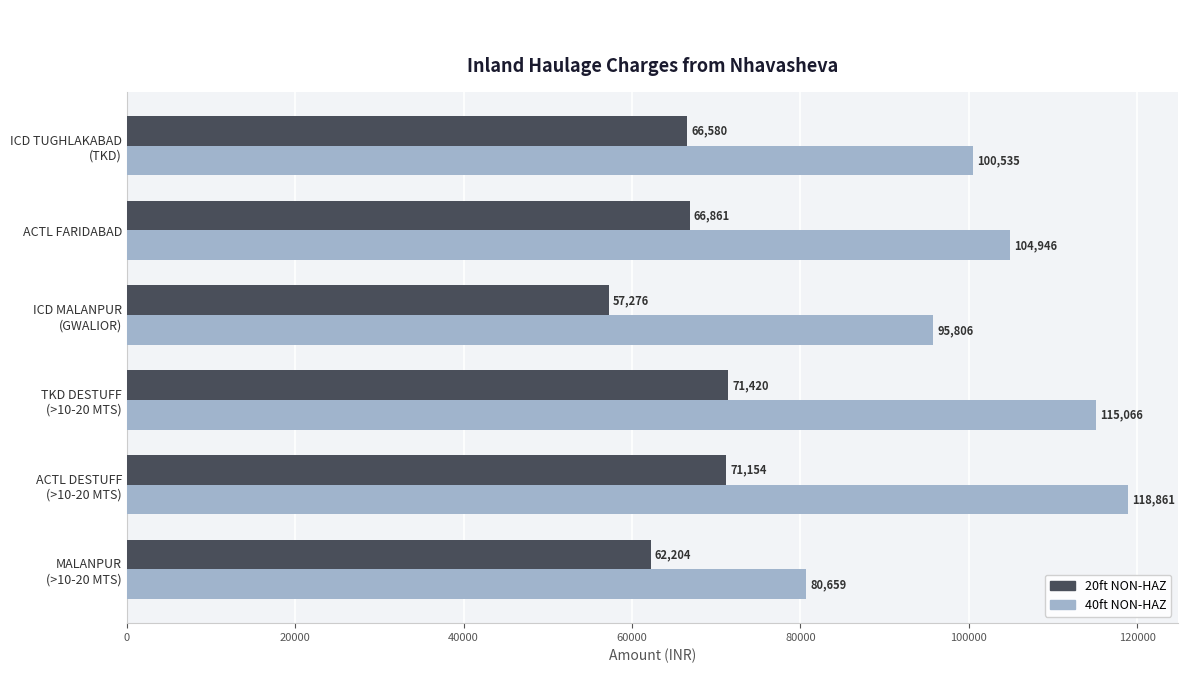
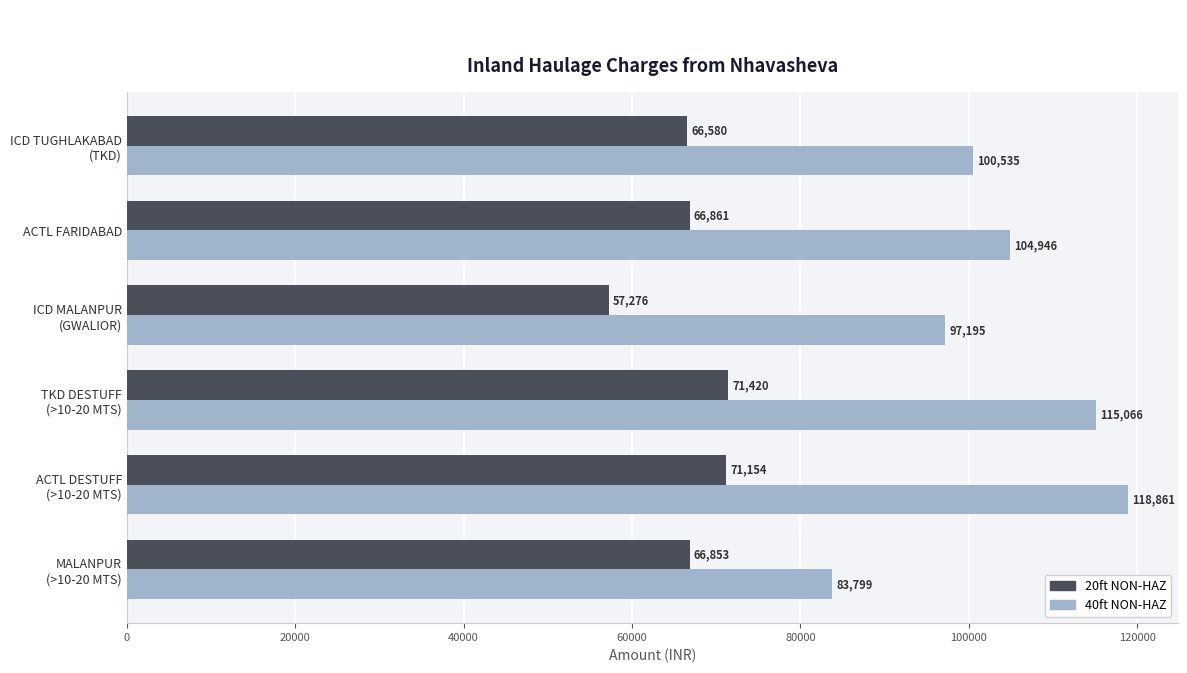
40ft NON-HAZ, ICD MALANPUR (GWALIOR): 95,806 -> 97,195
20ft NON-HAZ, MALANPUR (>10-20 MTS): 62,204 -> 66,853
40ft NON-HAZ, MALANPUR (>10-20 MTS): 80,659 -> 83,799
